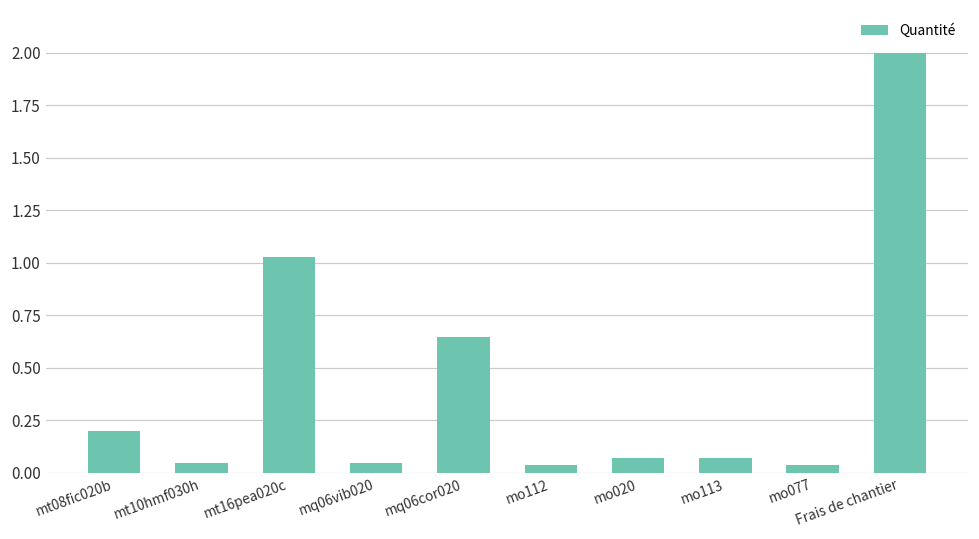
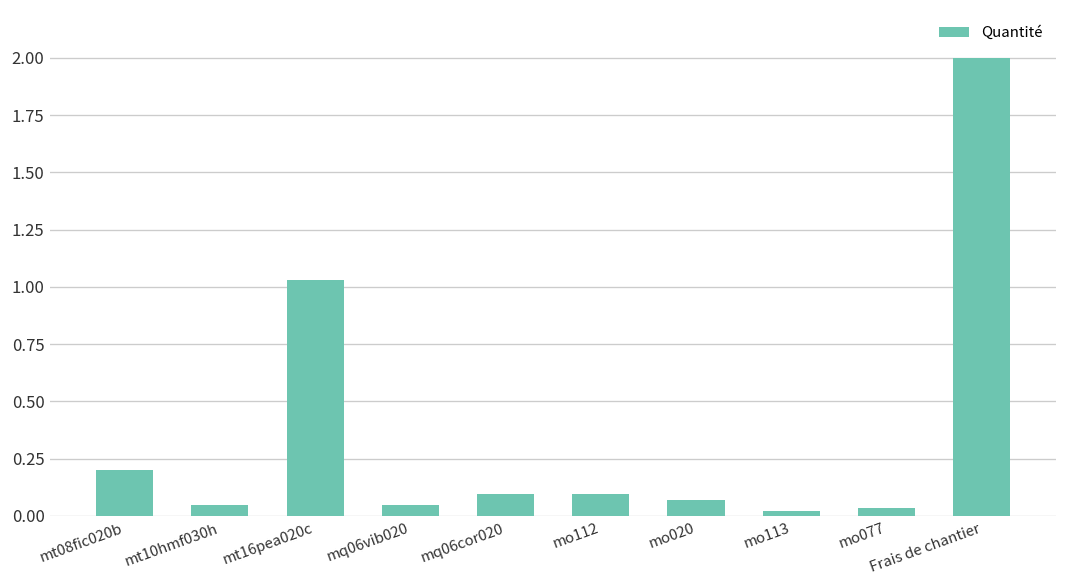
mq06cor020: 0.65 -> 0.09
mo112: 0.04 -> 0.10
mo113: 0.07 -> 0.02
